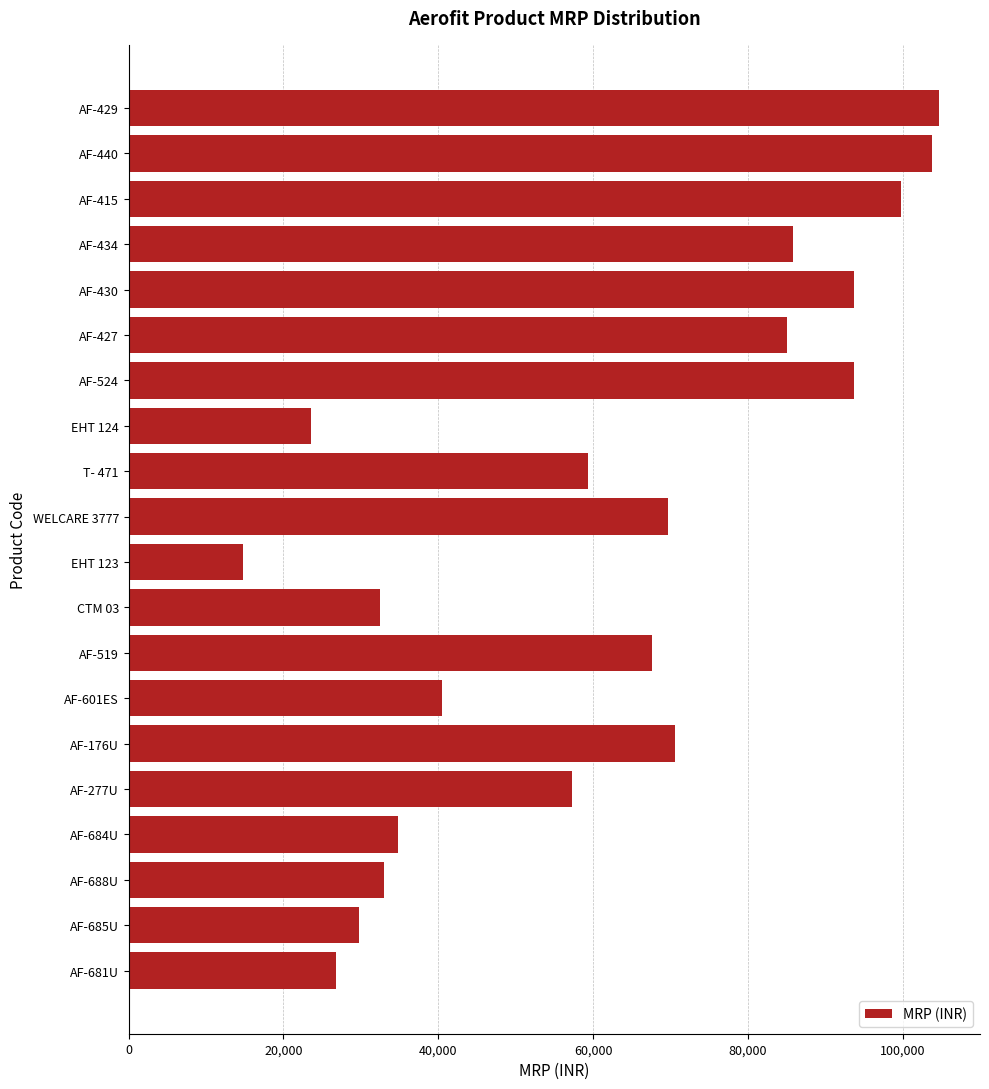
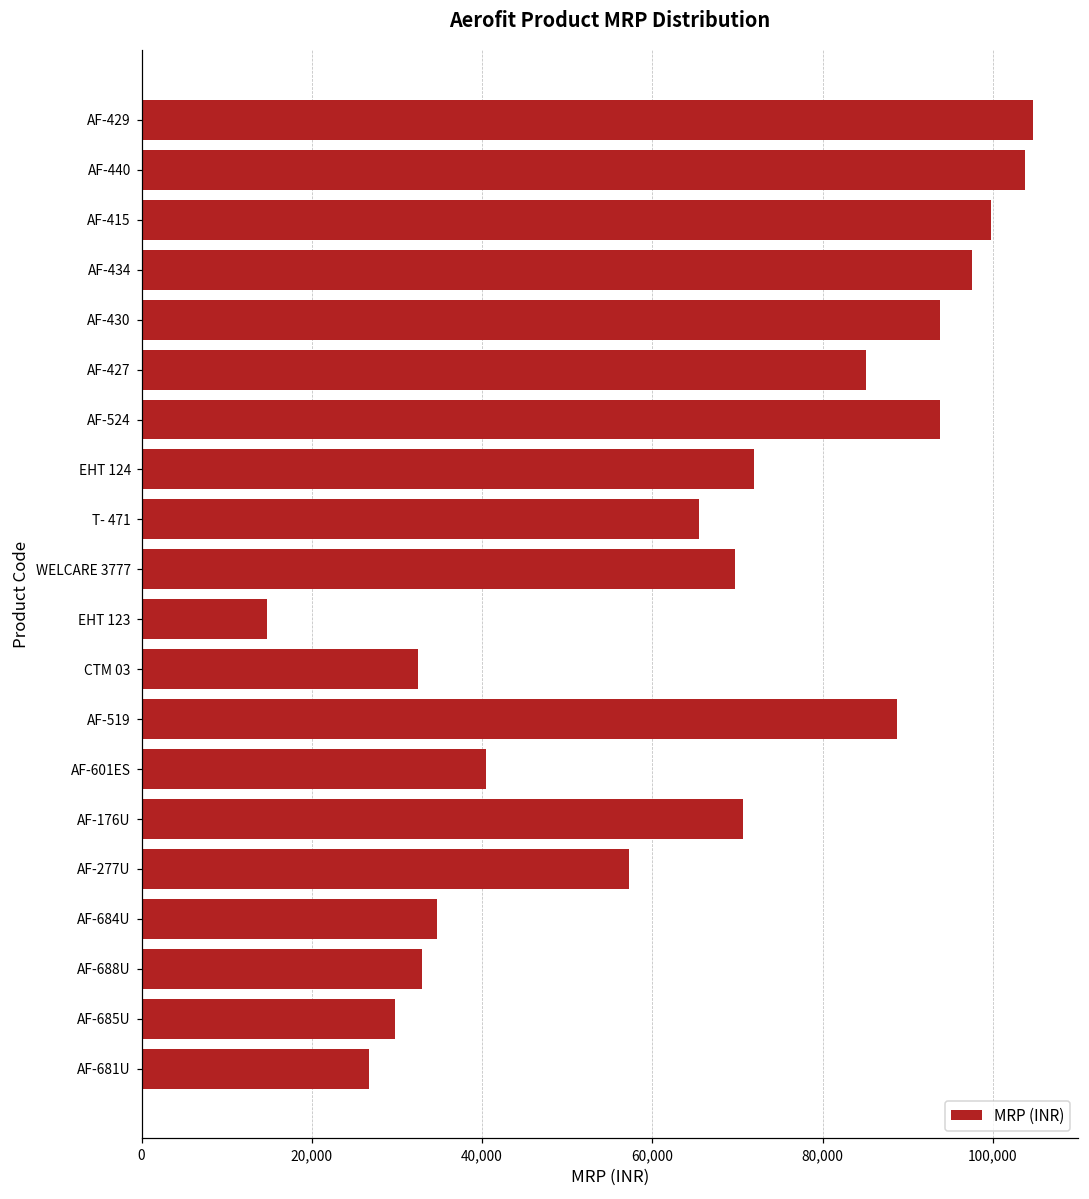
AF-434: 86,000 -> 98,000
EHT 124: 24,000 -> 72,000
T- 471: 59,000 -> 66,000
AF-519: 68,000 -> 89,000
